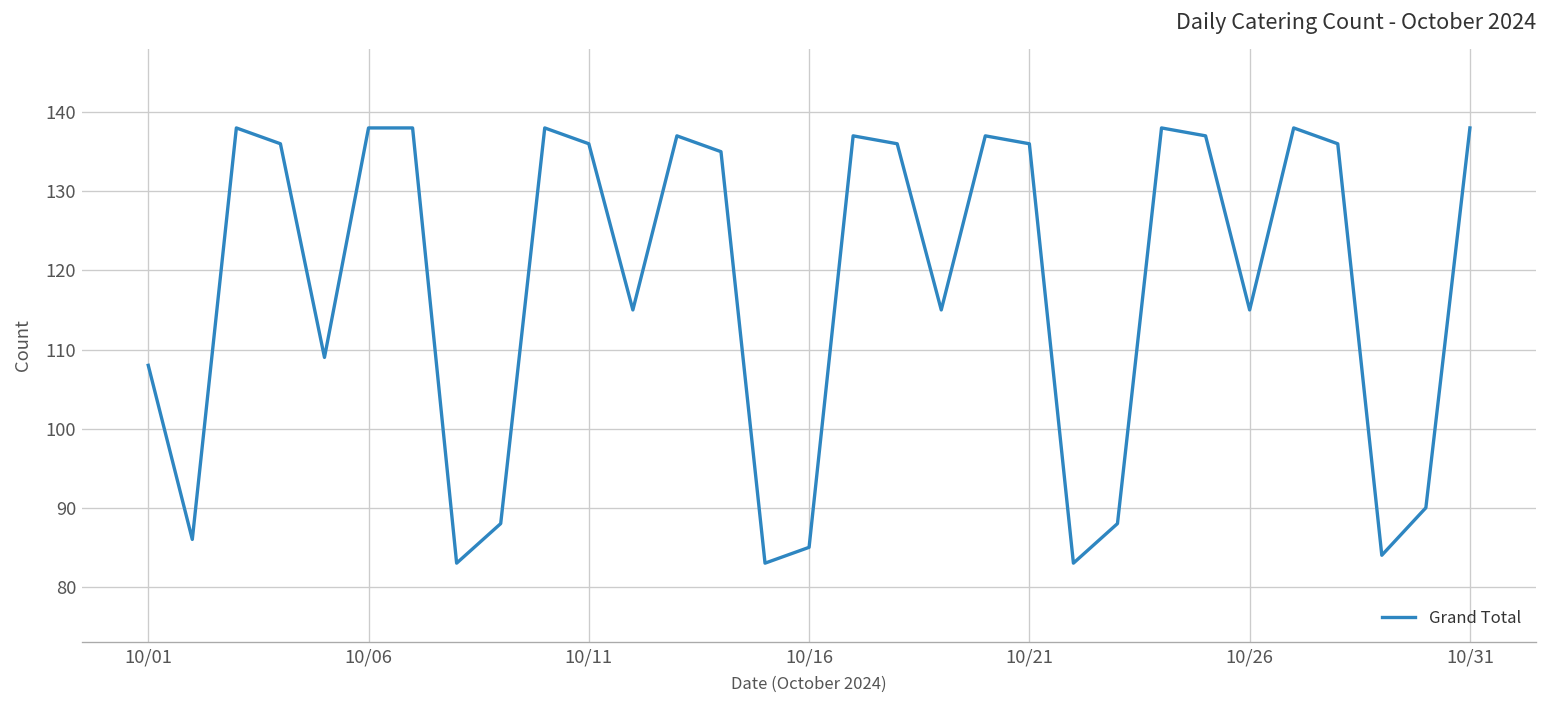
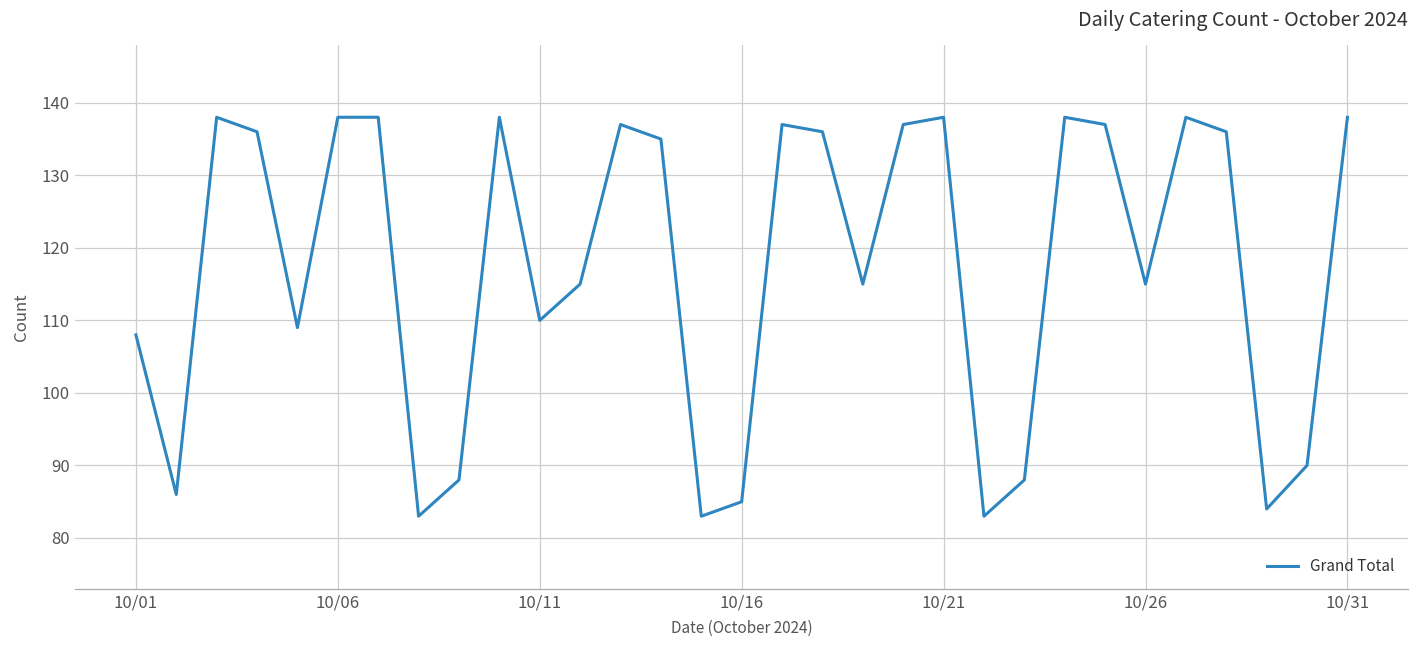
10/11: 136 -> 110
10/21: 136 -> 138
